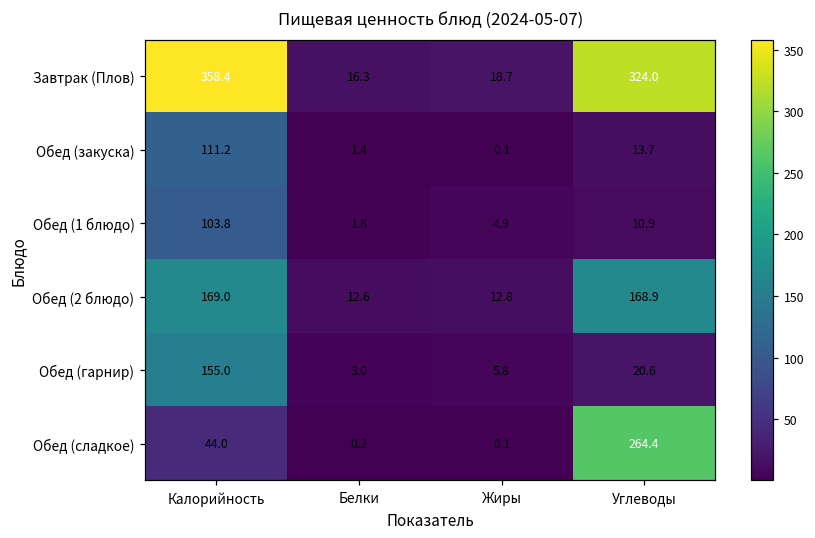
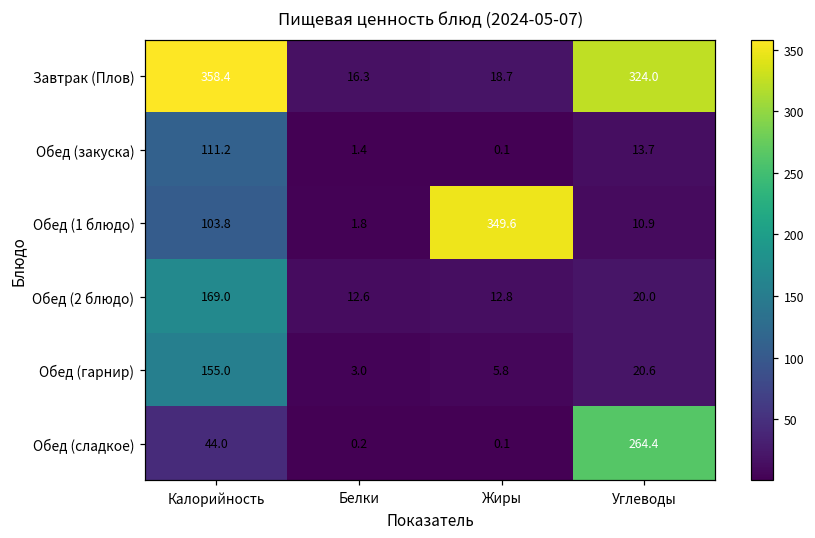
Обед (1 блюдо), Жиры: 4.9 -> 349.6
Обед (2 блюдо), Углеводы: 168.9 -> 20.0
